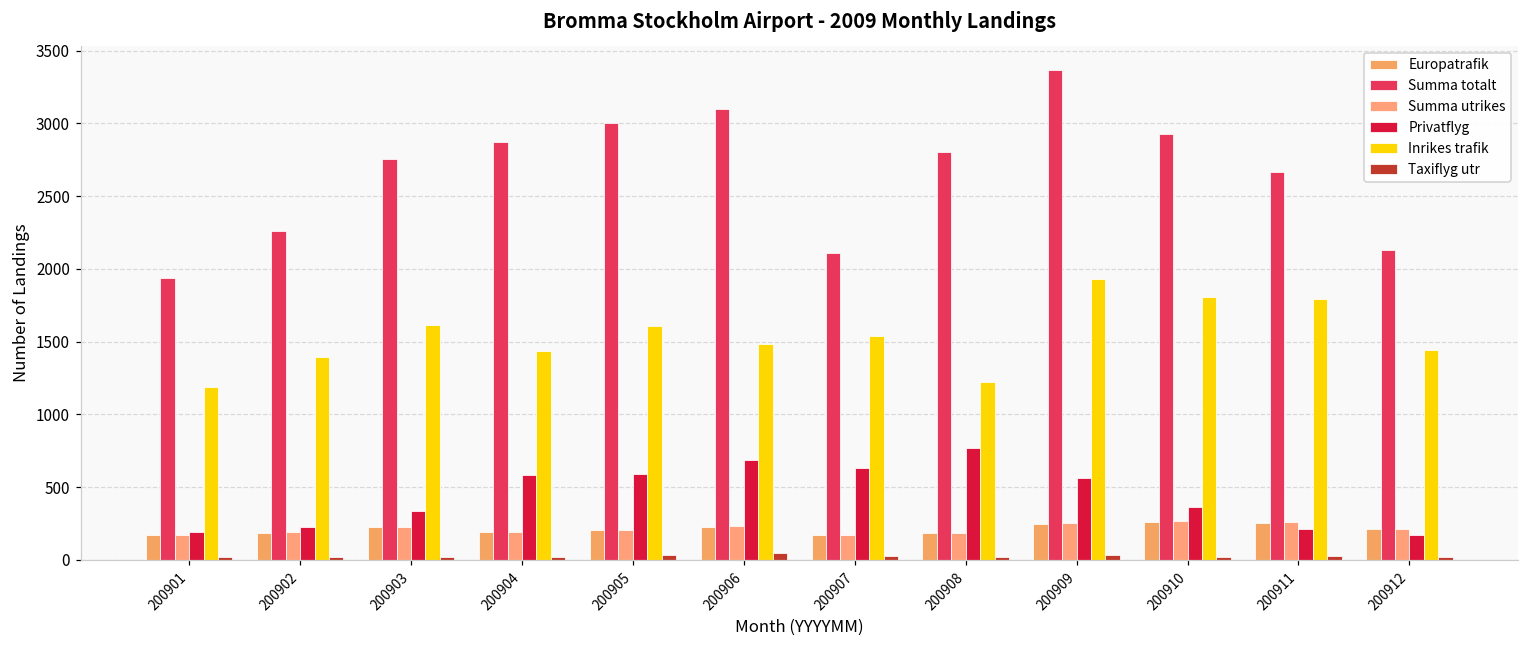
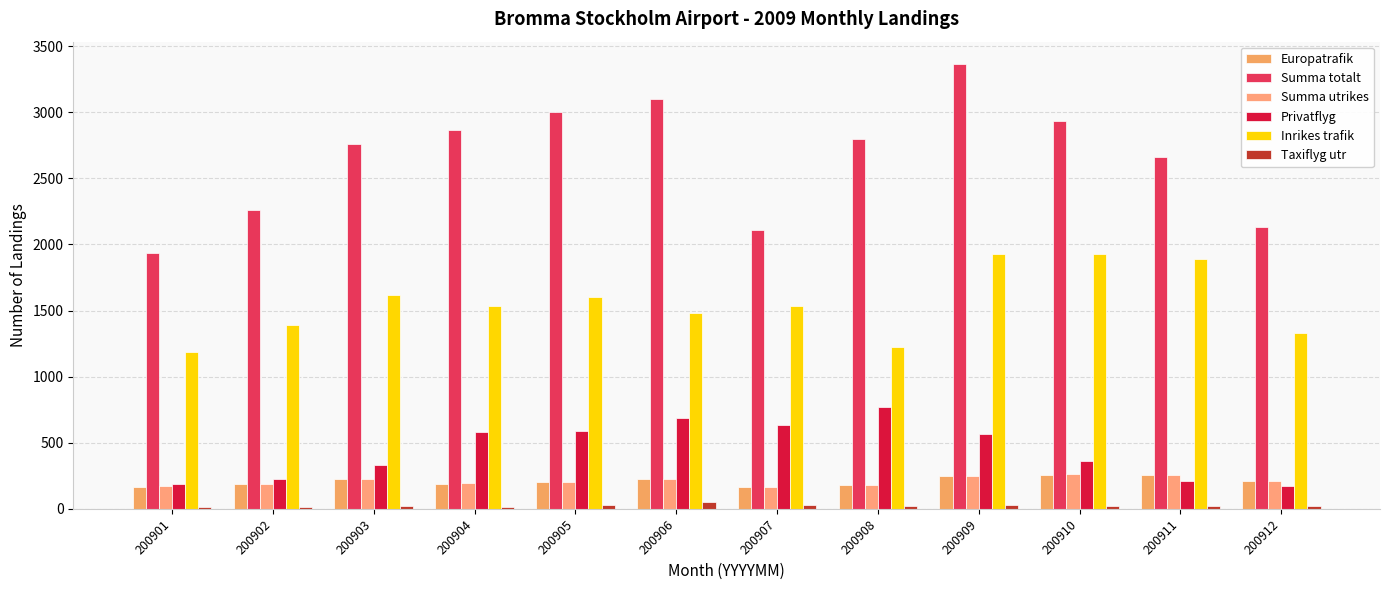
Inrikes trafik, 200904: 1440 -> 1540
Inrikes trafik, 200910: 1810 -> 1930
Inrikes trafik, 200911: 1790 -> 1890
Inrikes trafik, 200912: 1440 -> 1330
